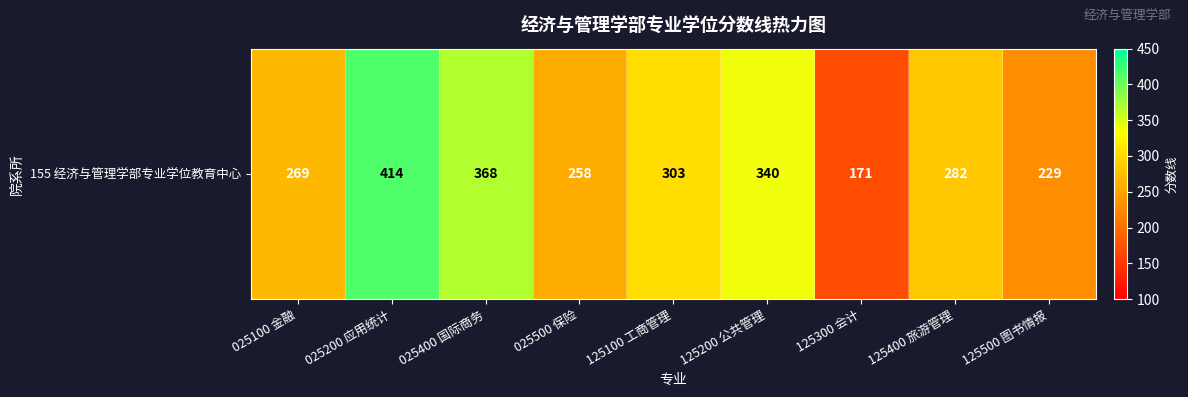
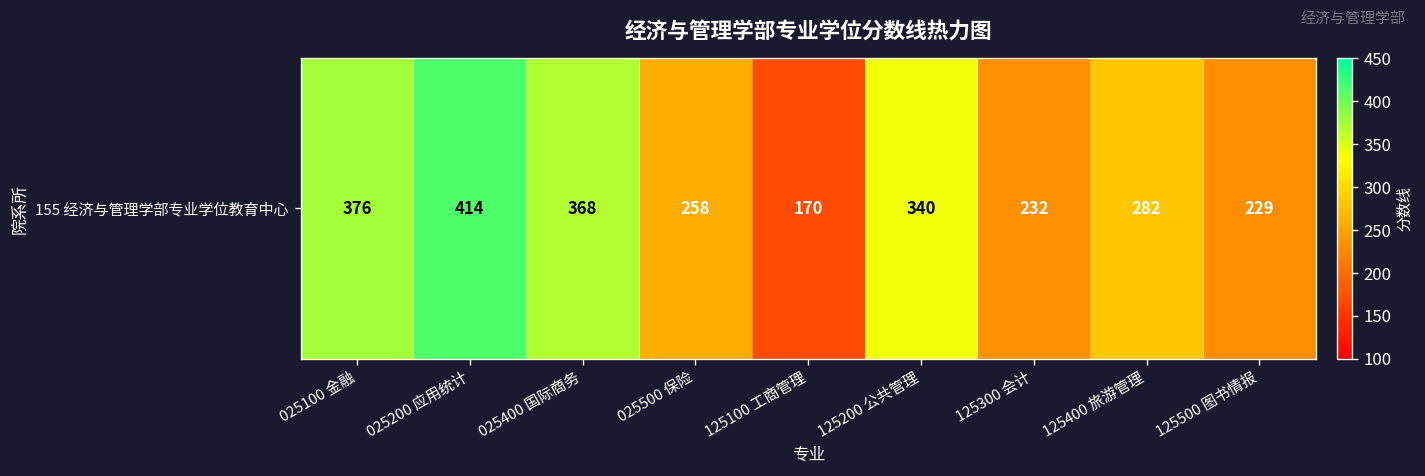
155 经济与管理学部专业学位教育中心, 025100 金融: 269 -> 376
155 经济与管理学部专业学位教育中心, 125100 工商管理: 303 -> 170
155 经济与管理学部专业学位教育中心, 125300 会计: 171 -> 232
